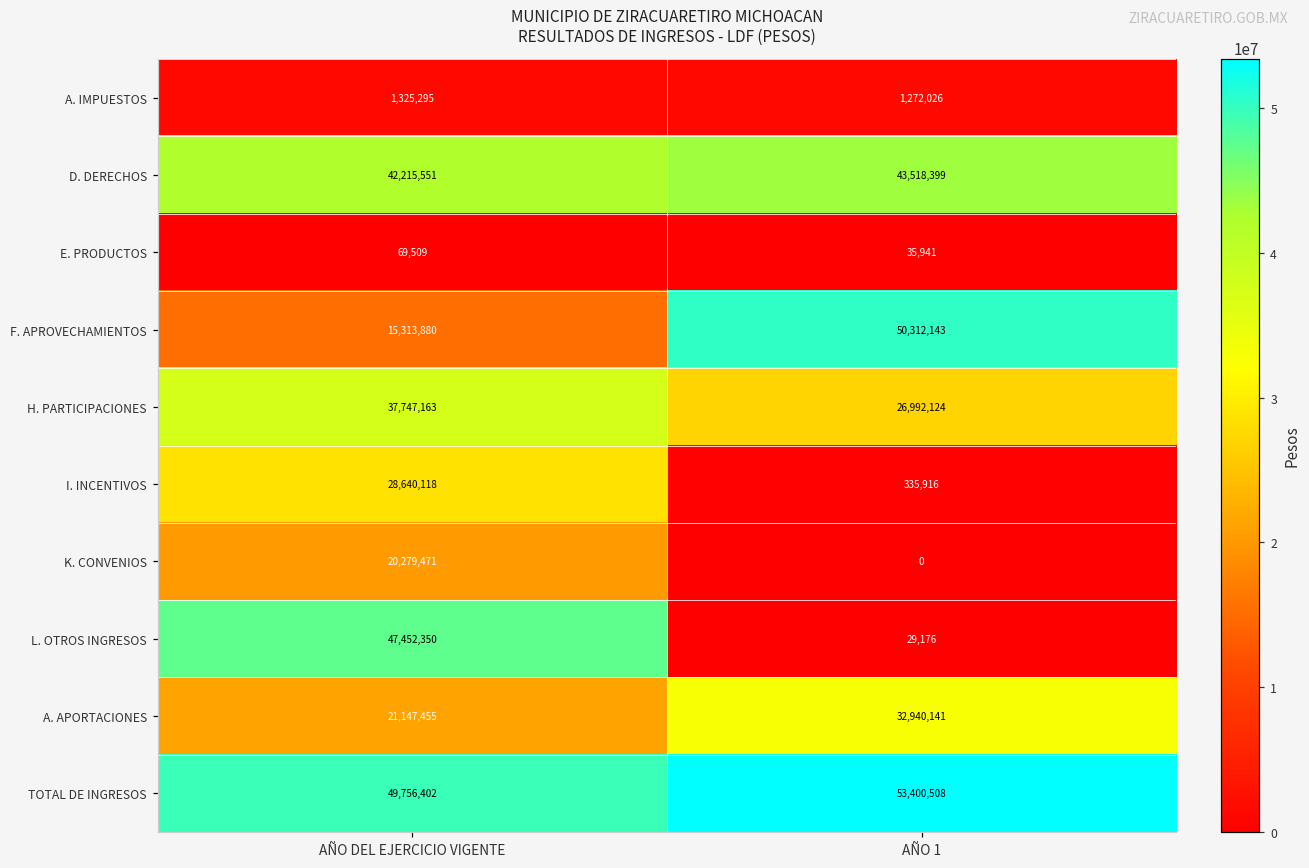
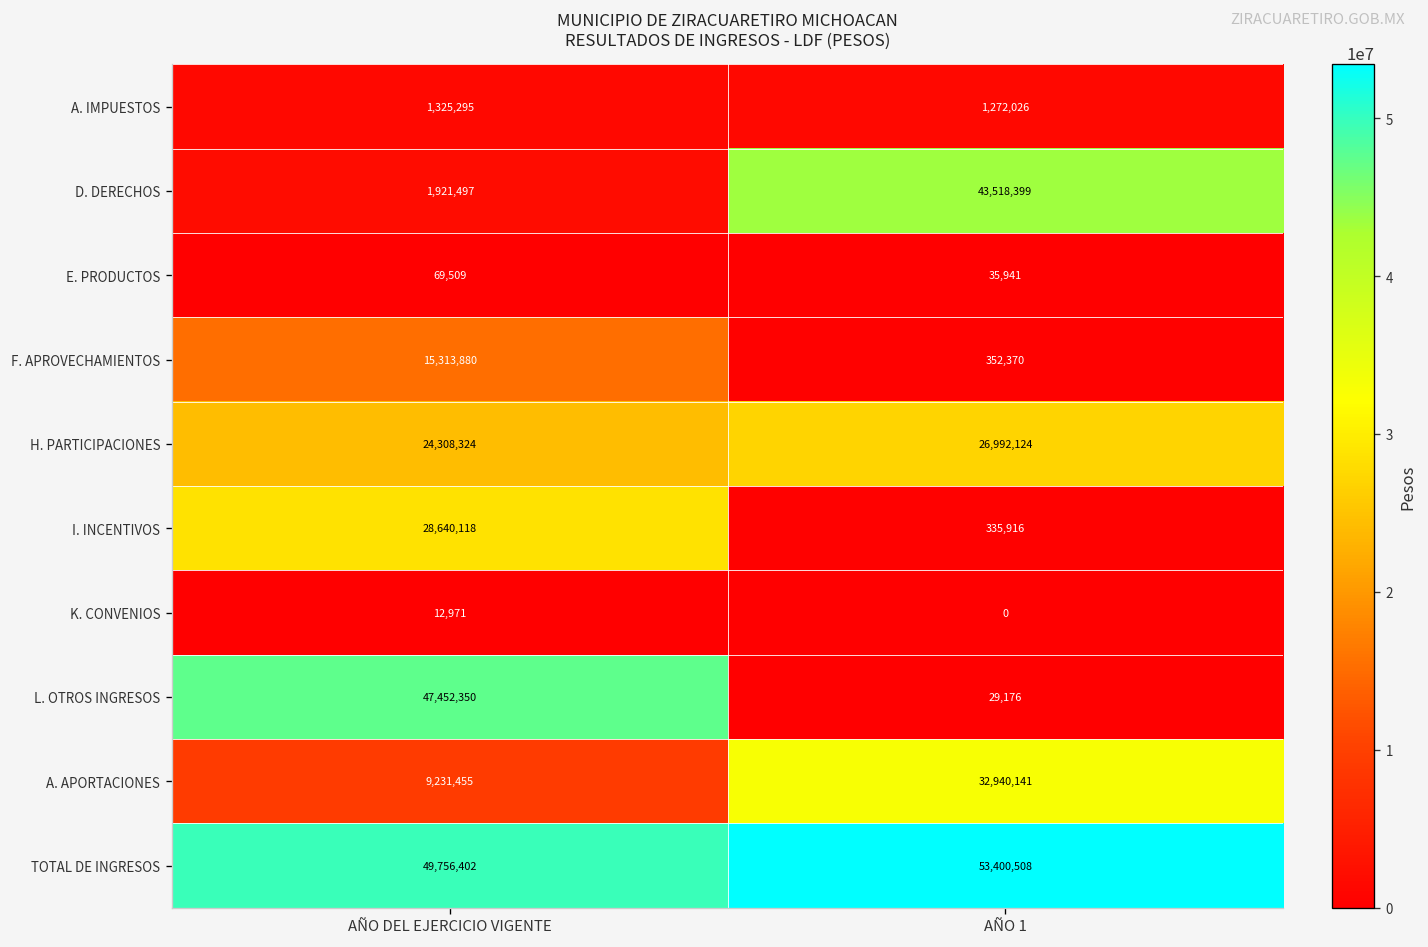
D. DERECHOS, AÑO DEL EJERCICIO VIGENTE: 42,215,551 -> 1,921,497
F. APROVECHAMIENTOS, AÑO 1: 50,312,143 -> 352,370
H. PARTICIPACIONES, AÑO DEL EJERCICIO VIGENTE: 37,747,163 -> 24,308,324
K. CONVENIOS, AÑO DEL EJERCICIO VIGENTE: 20,279,471 -> 12,971
A. APORTACIONES, AÑO DEL EJERCICIO VIGENTE: 21,147,455 -> 9,231,455
